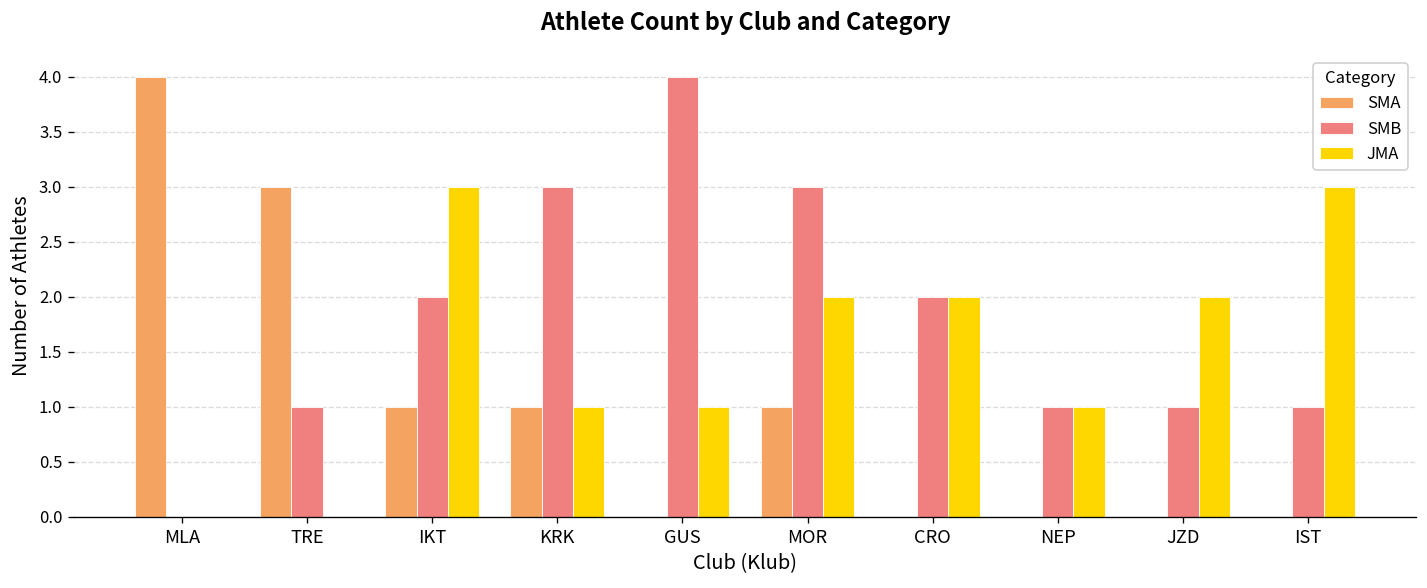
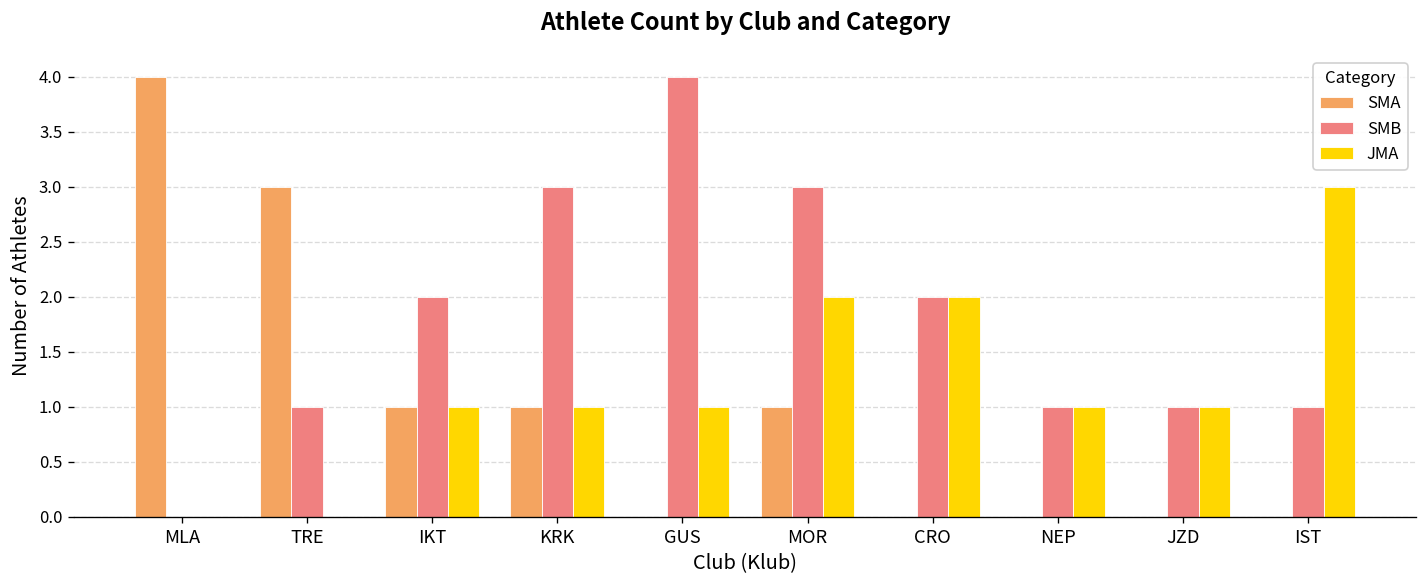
JMA, IKT: 3 -> 1
JMA, JZD: 2 -> 1
